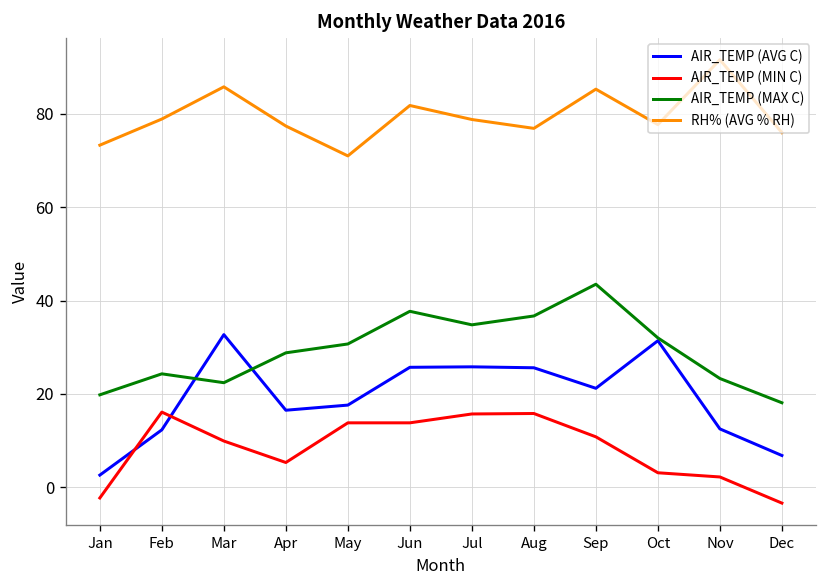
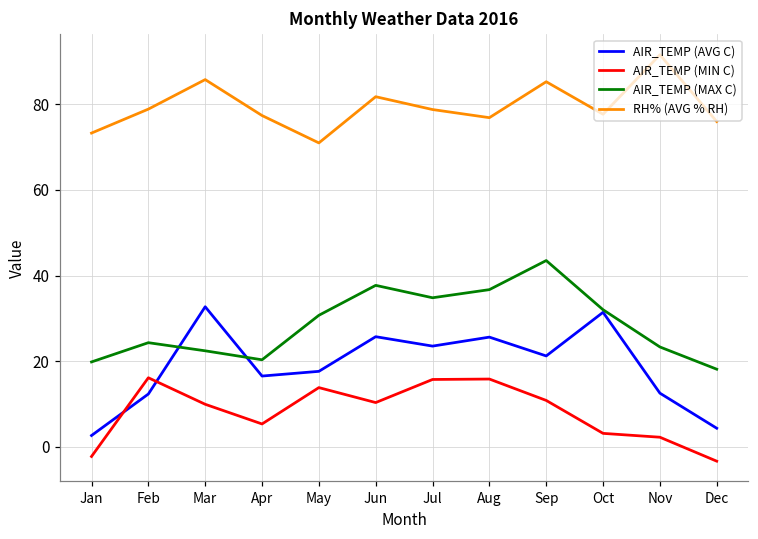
AIR_TEMP (MAX C), Apr: 29 -> 20
AIR_TEMP (MIN C), Jun: 14 -> 10
AIR_TEMP (AVG C), Jul: 26 -> 24
AIR_TEMP (AVG C), Dec: 7 -> 4
